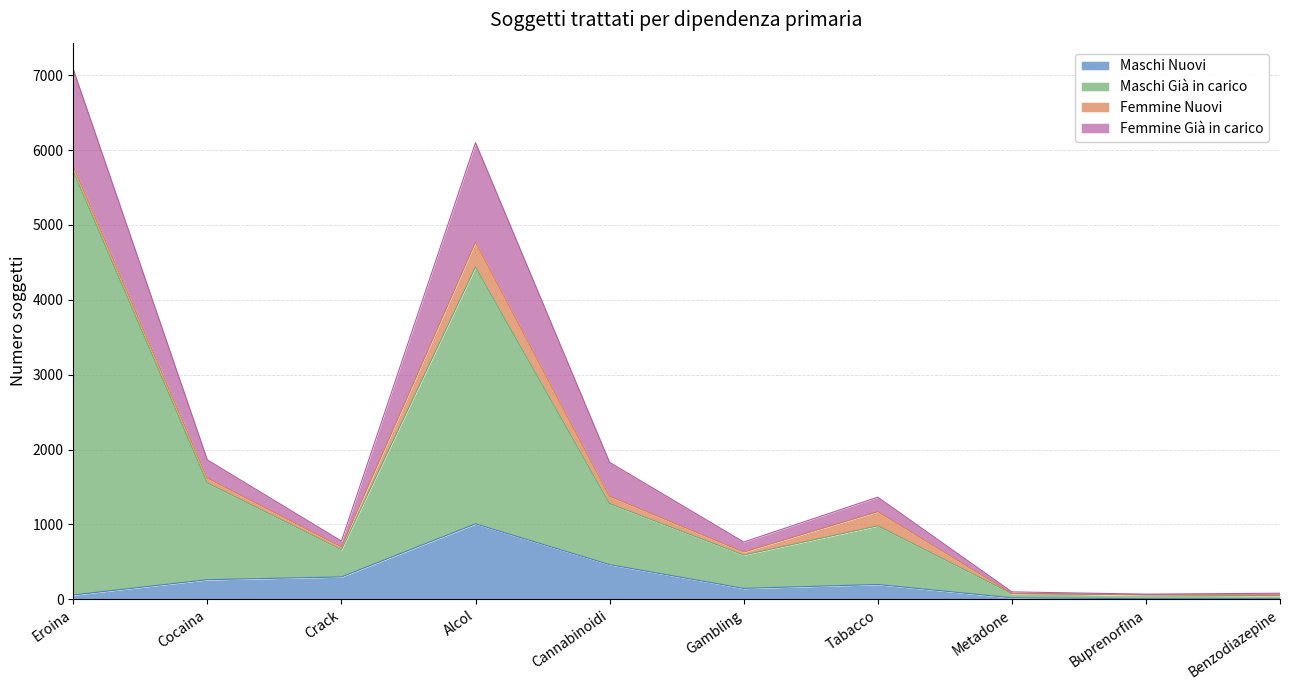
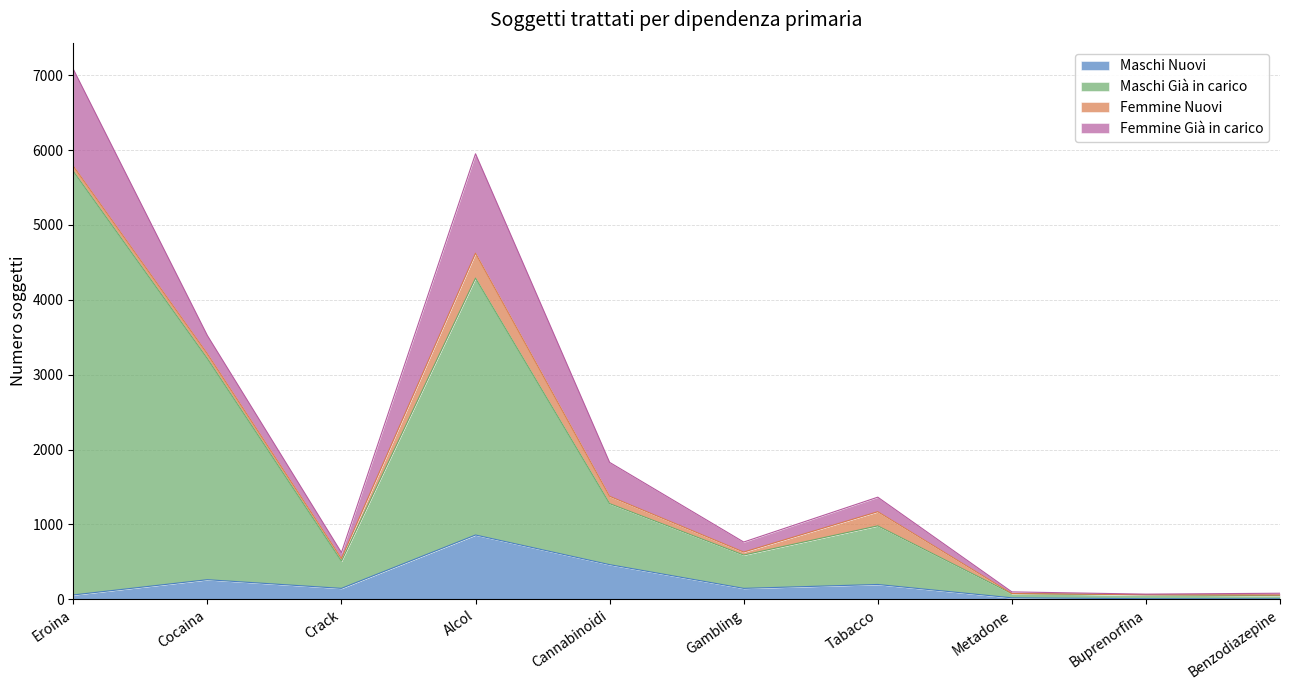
Maschi Già in carico, Cocaina: 1300 -> 3000
Maschi Nuovi, Crack: 300 -> 100
Maschi Nuovi, Alcol: 1000 -> 900
